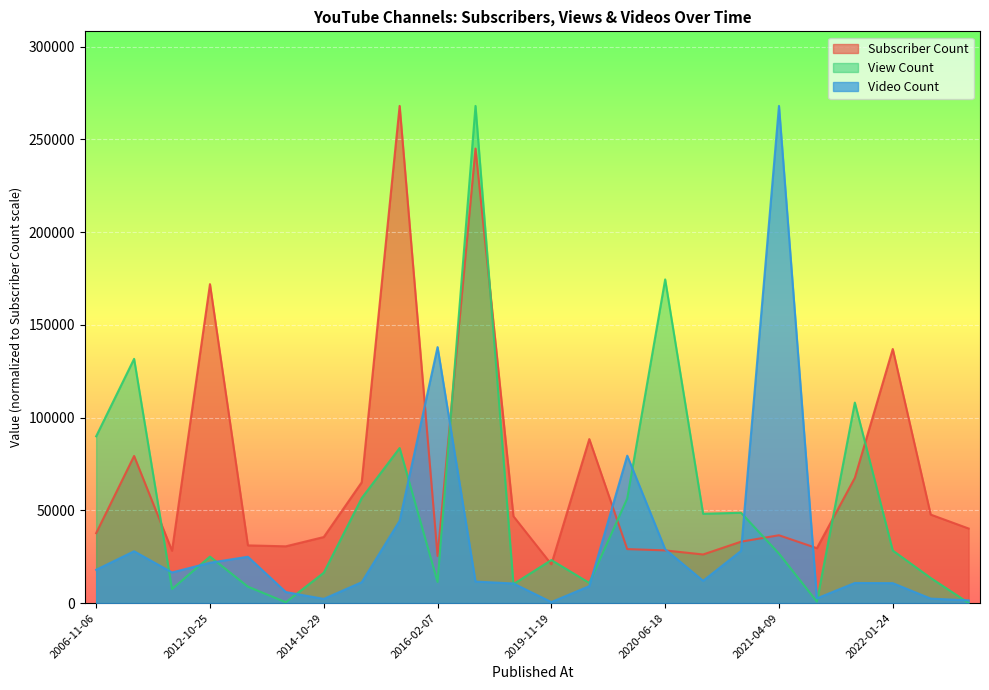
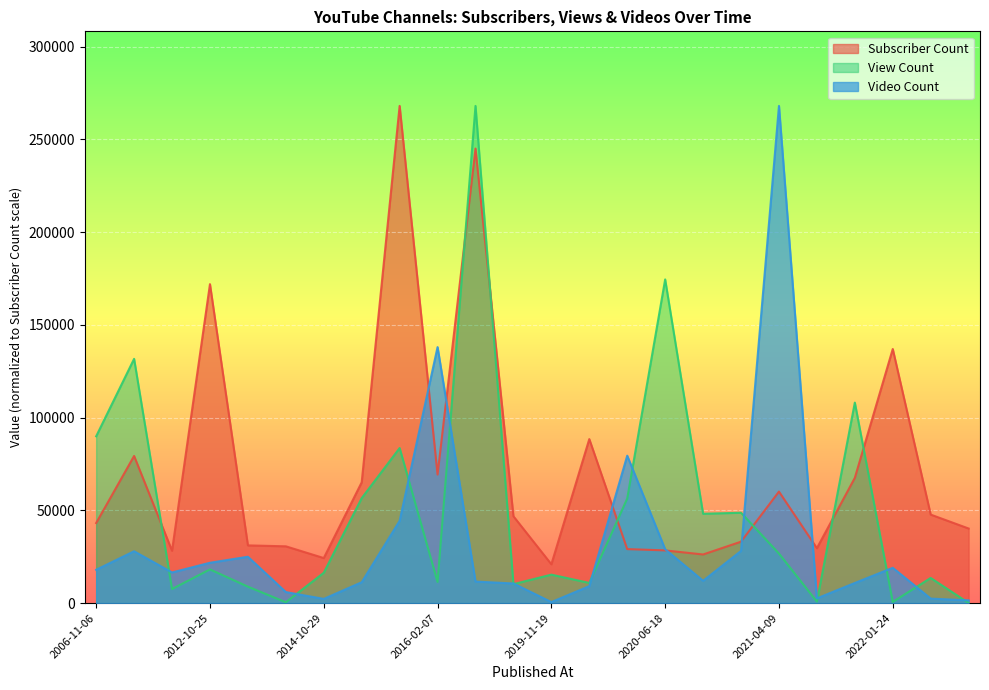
Subscriber Count, 2006-11-06: 38000 -> 43000
View Count, 2012-10-25: 25000 -> 18000
Subscriber Count, 2014-10-29: 36000 -> 24000
Subscriber Count, 2016-02-07: 25000 -> 69000
View Count, 2019-11-19: 23000 -> 15000
Subscriber Count, 2021-04-09: 37000 -> 60000
View Count, 2022-01-24: 28000 -> 1000
Video Count, 2022-01-24: 11000 -> 19000
